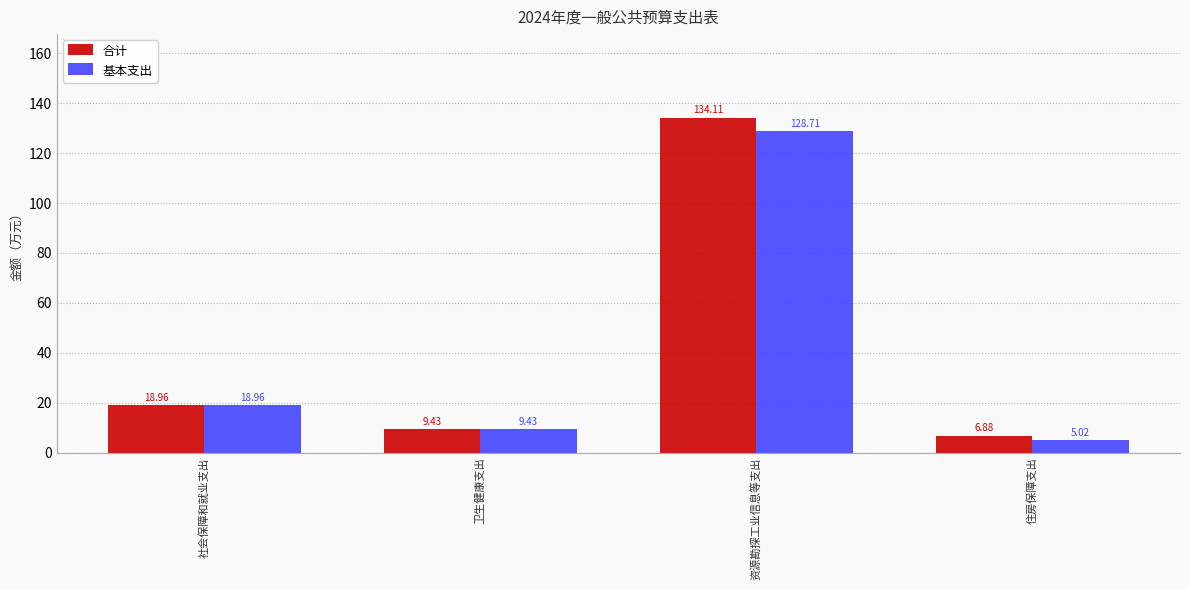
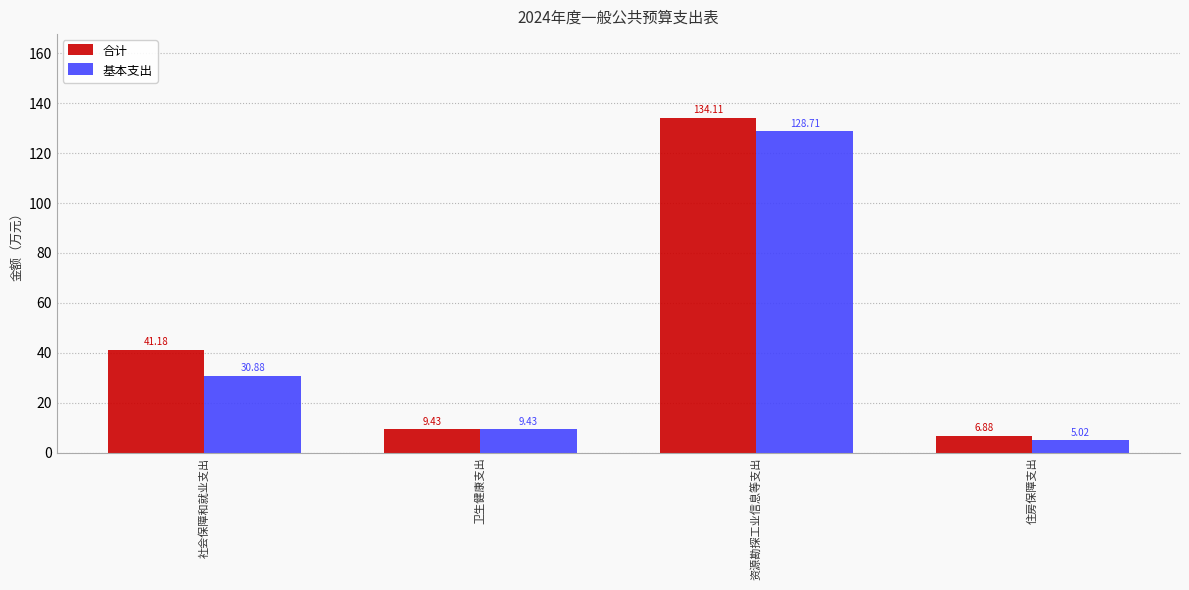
合计, 社会保障和就业支出: 18.96 -> 41.18
基本支出, 社会保障和就业支出: 18.96 -> 30.88
